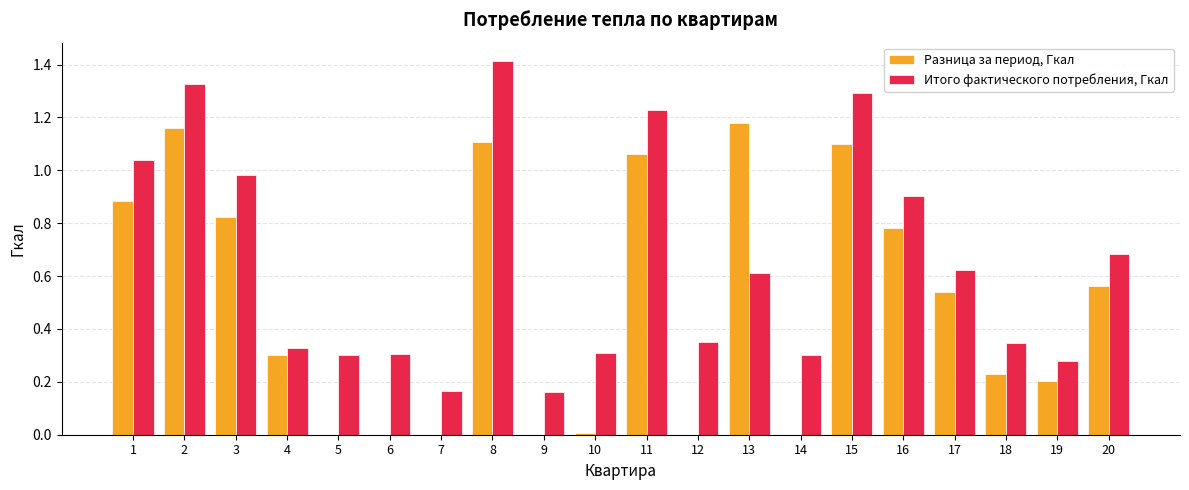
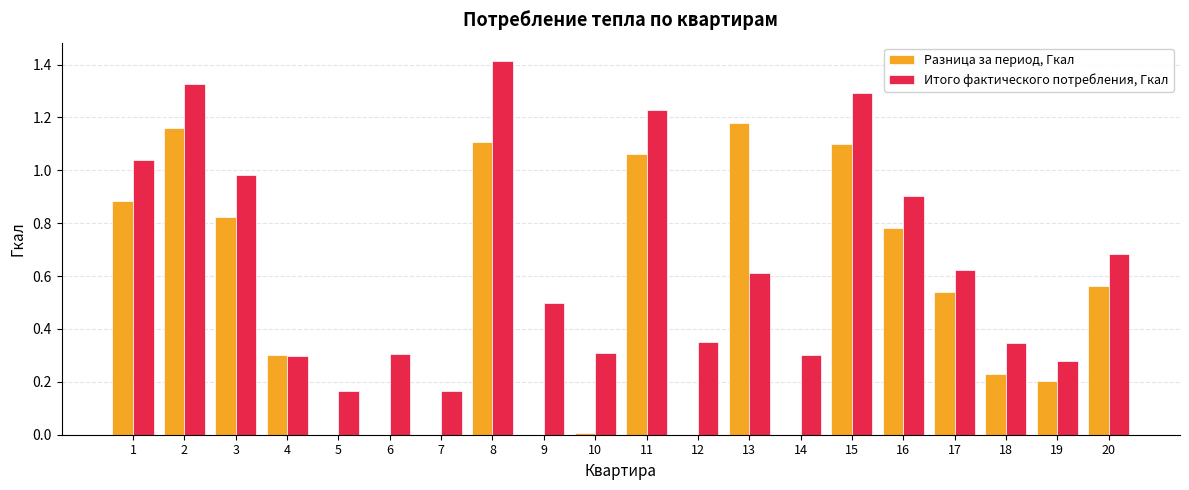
Итого фактического потребления, Гкал, 4: 0.33 -> 0.30
Итого фактического потребления, Гкал, 5: 0.30 -> 0.16
Итого фактического потребления, Гкал, 9: 0.16 -> 0.50
